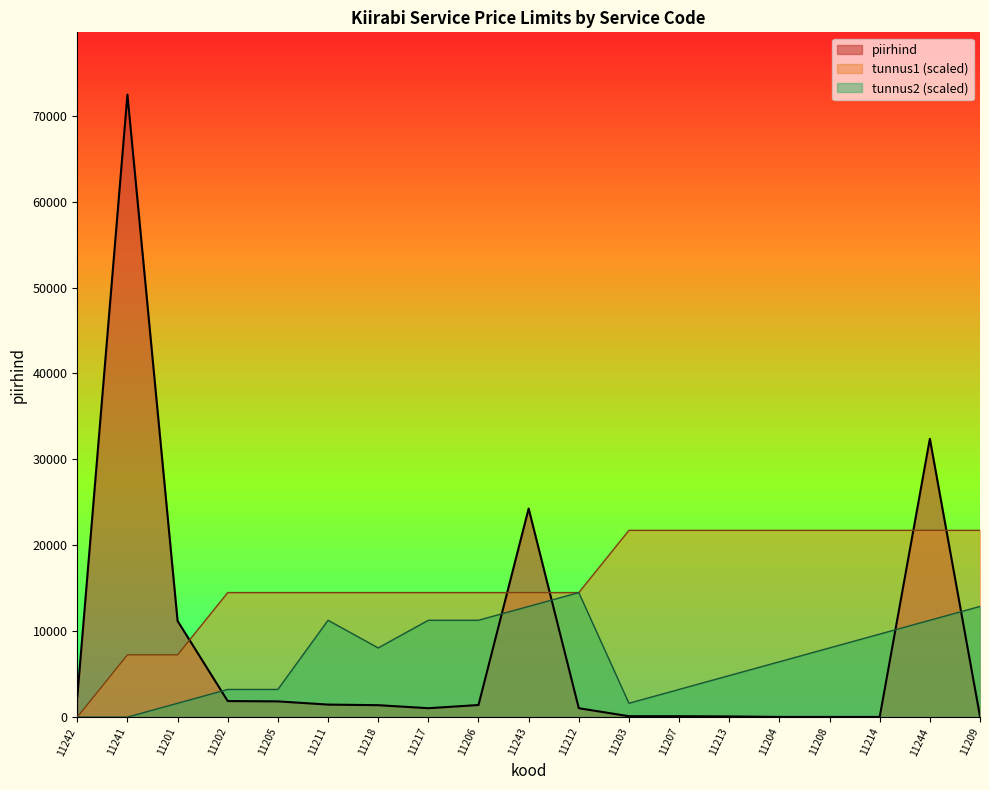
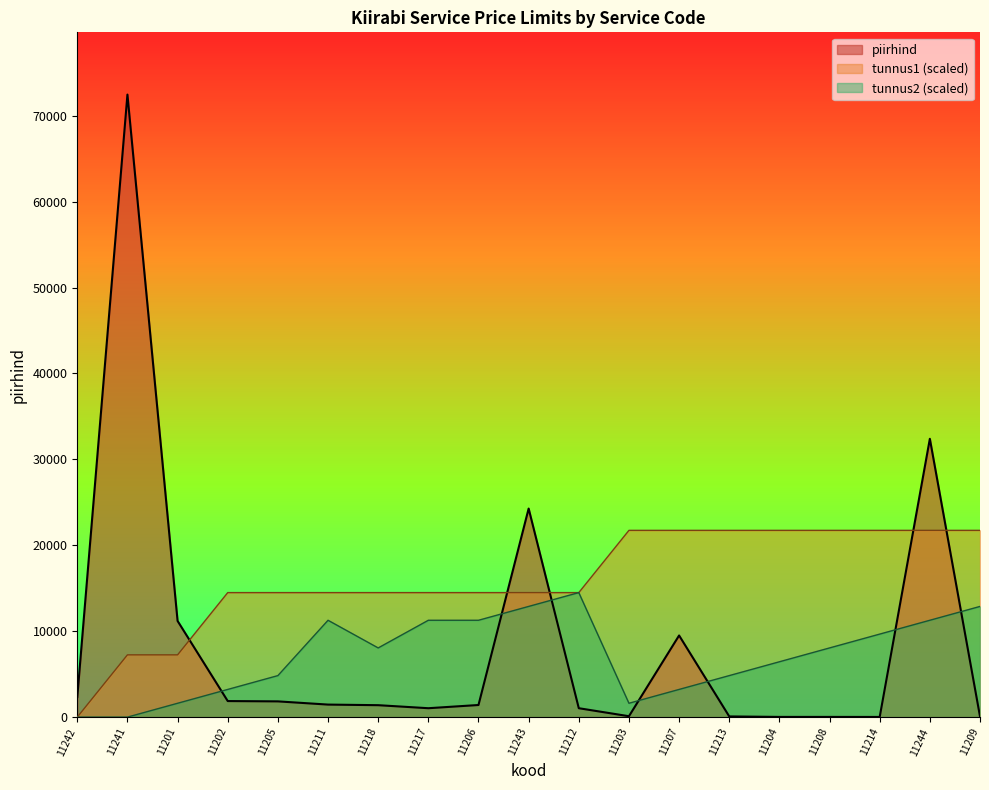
tunnus2 (scaled), 11205: 3000 -> 5000
piirhind, 11207: 0 -> 10000
